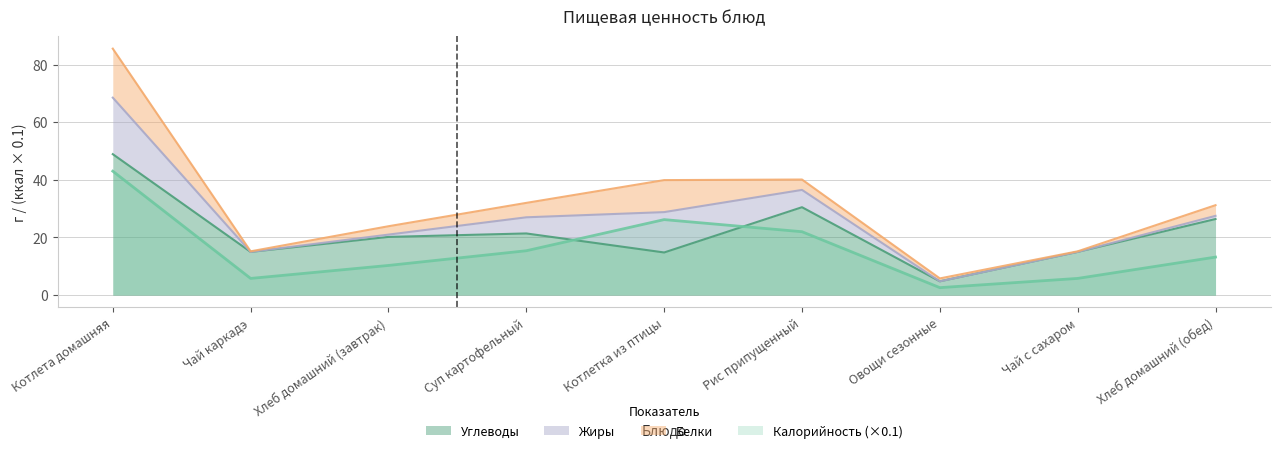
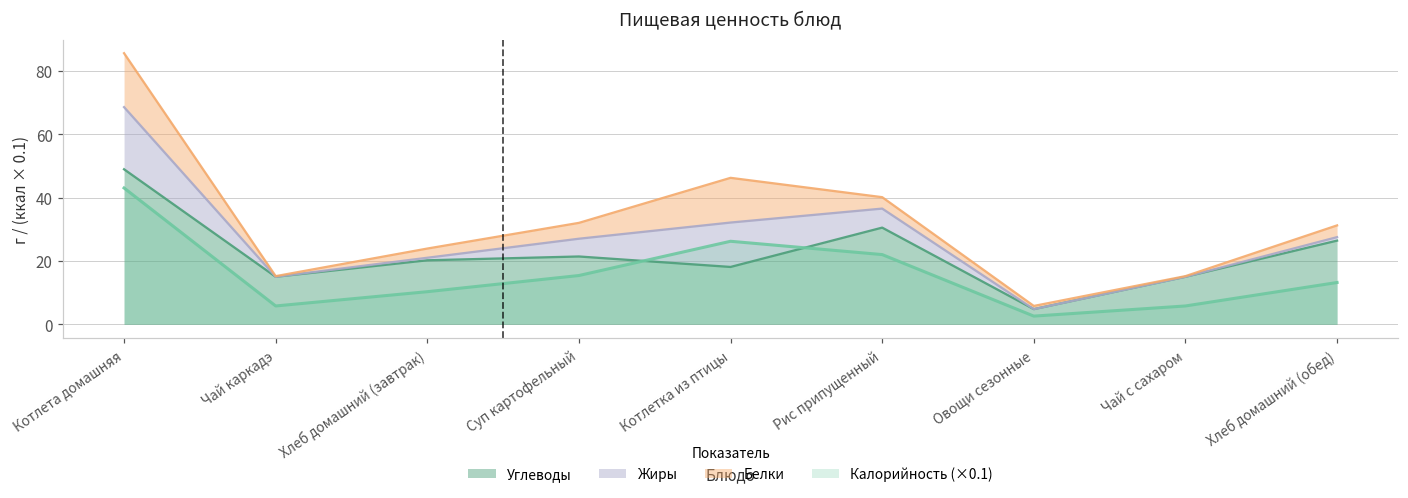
Углеводы, Котлетка из птицы: 15 -> 18
Белки, Котлетка из птицы: 11 -> 14
